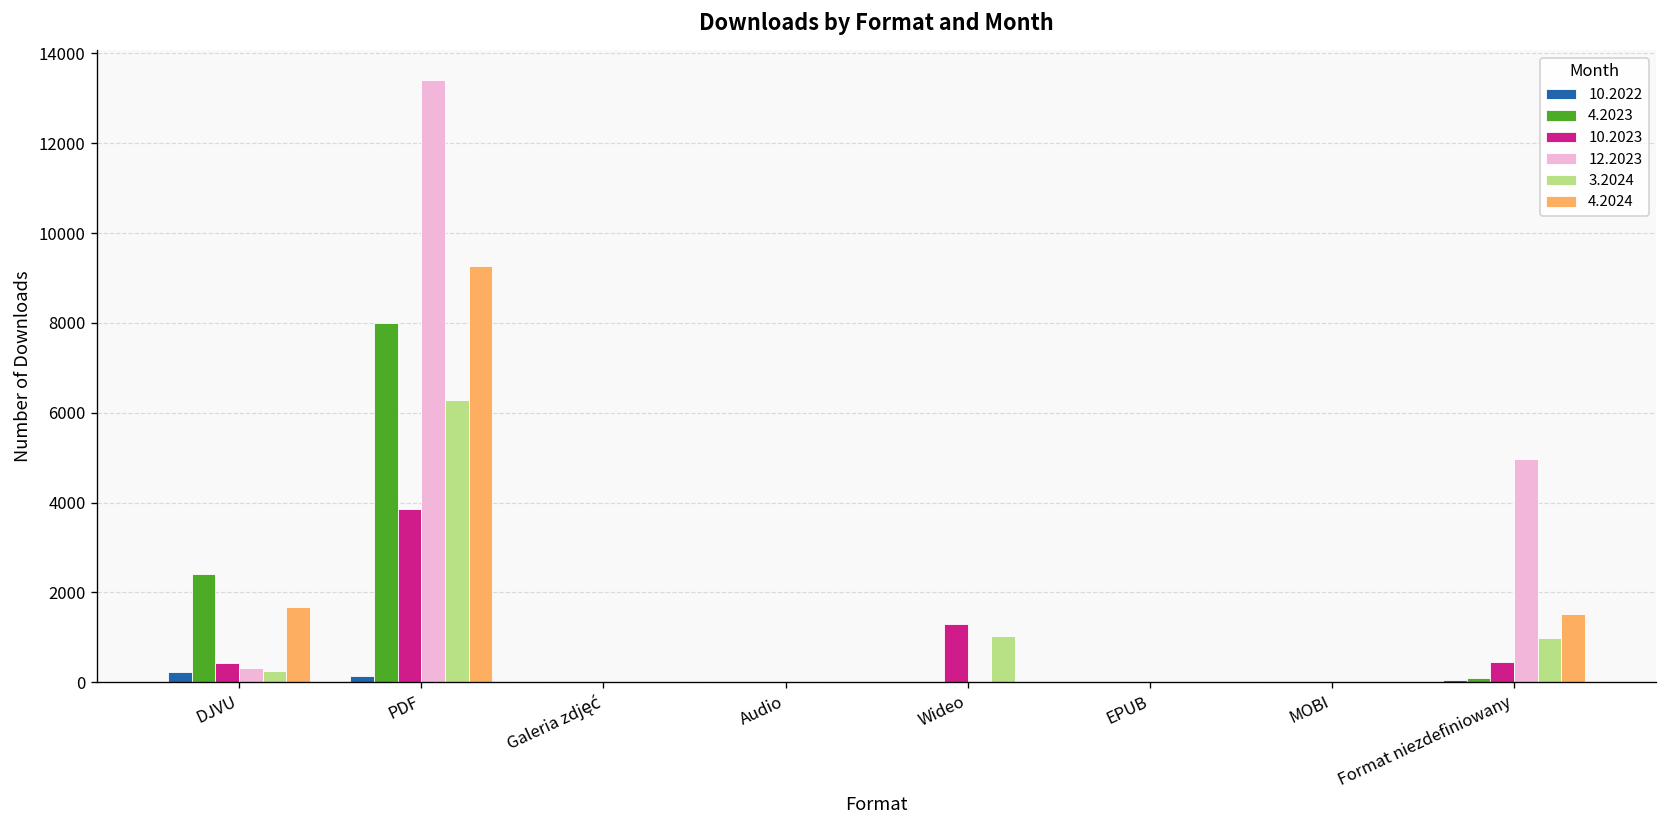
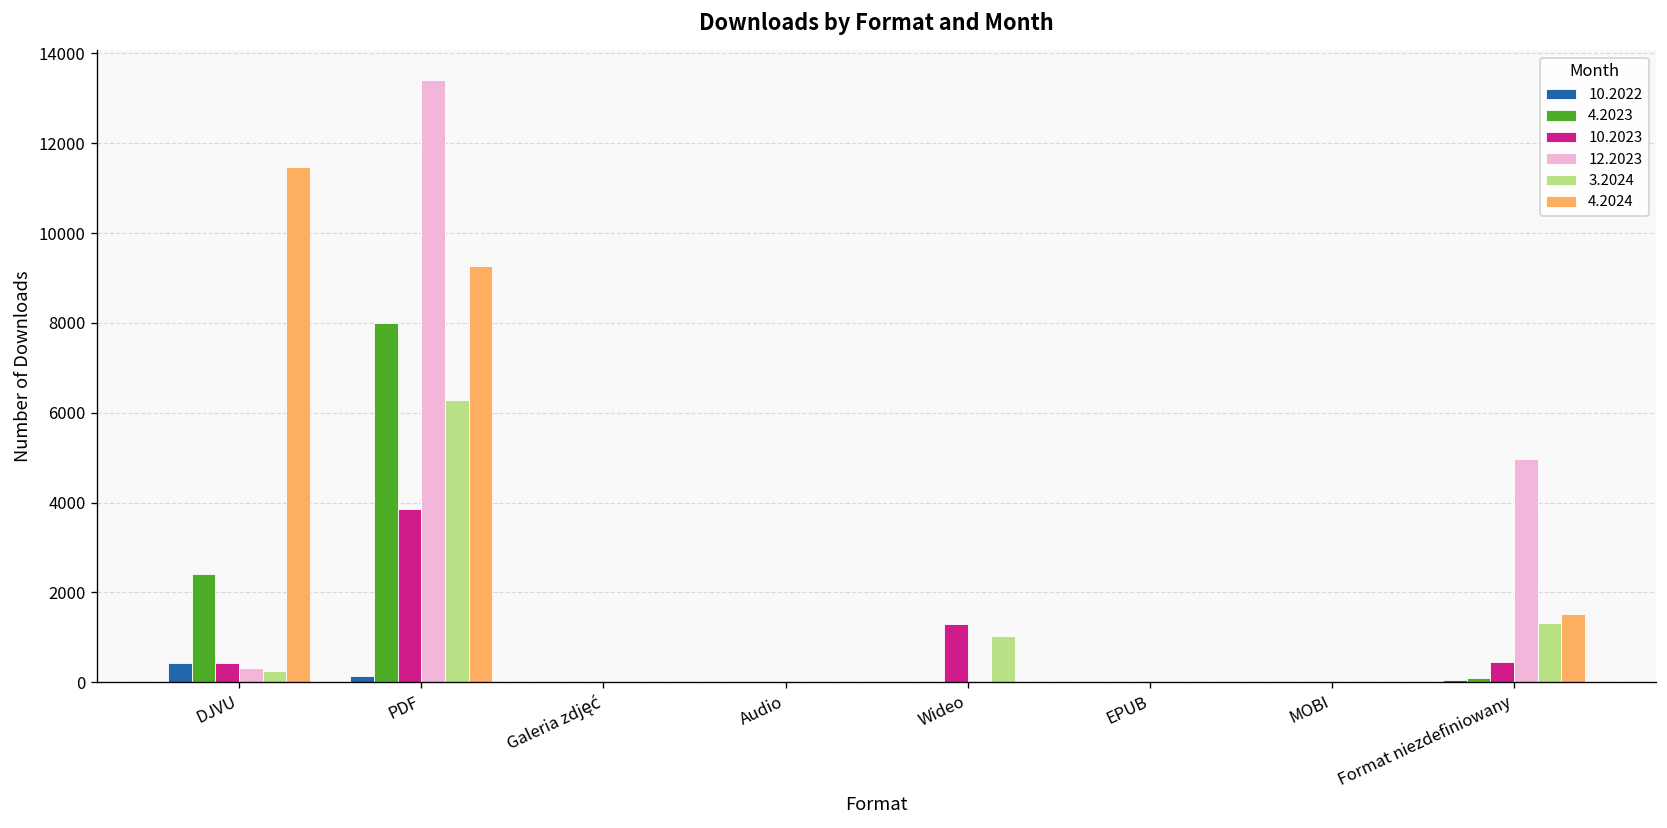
10.2022, DJVU: 200 -> 400
4.2024, DJVU: 1700 -> 11500
3.2024, Format niezdefiniowany: 1000 -> 1300
